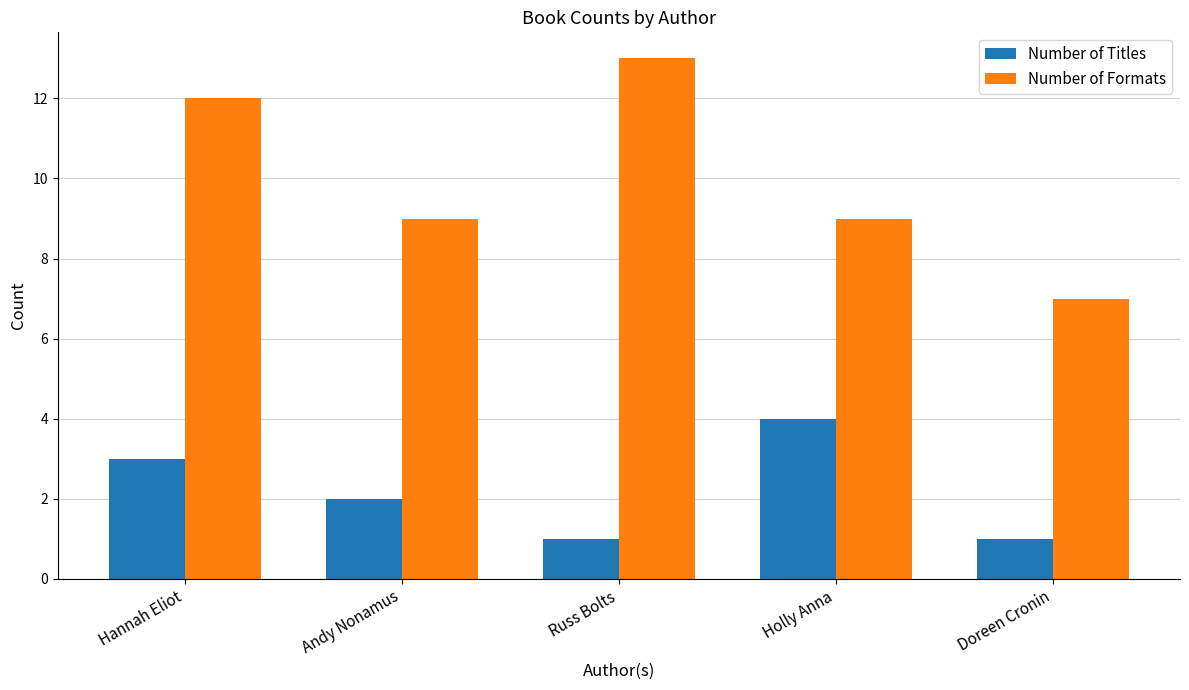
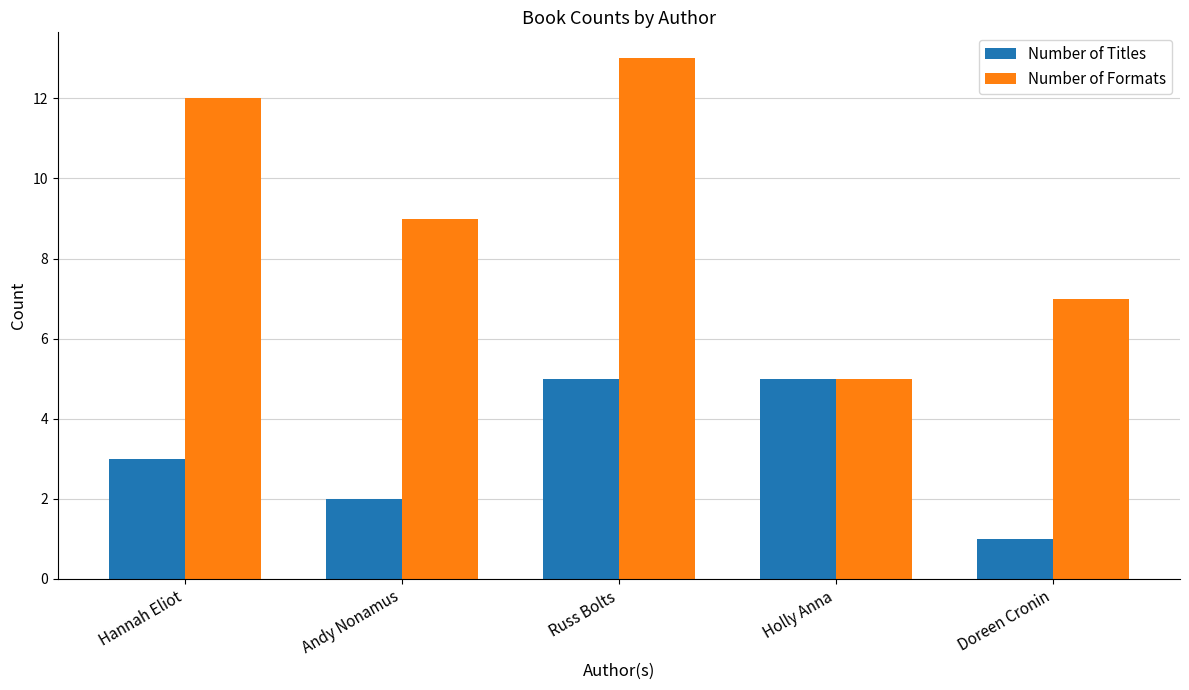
Number of Titles, Russ Bolts: 1 -> 5
Number of Titles, Holly Anna: 4 -> 5
Number of Formats, Holly Anna: 9 -> 5
